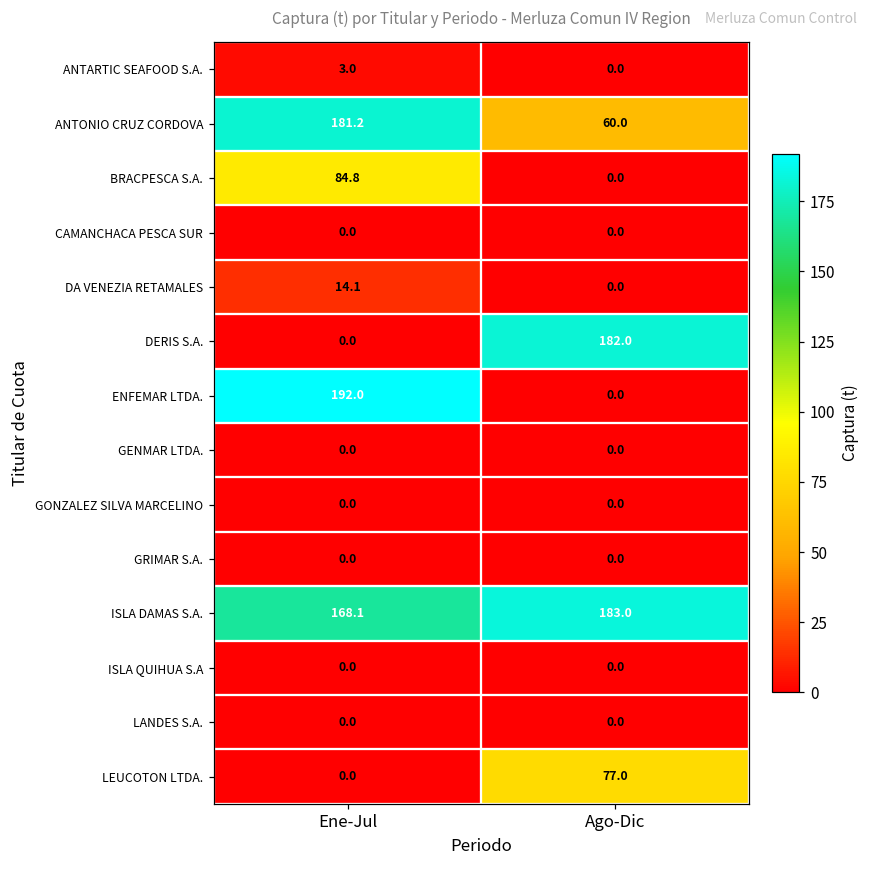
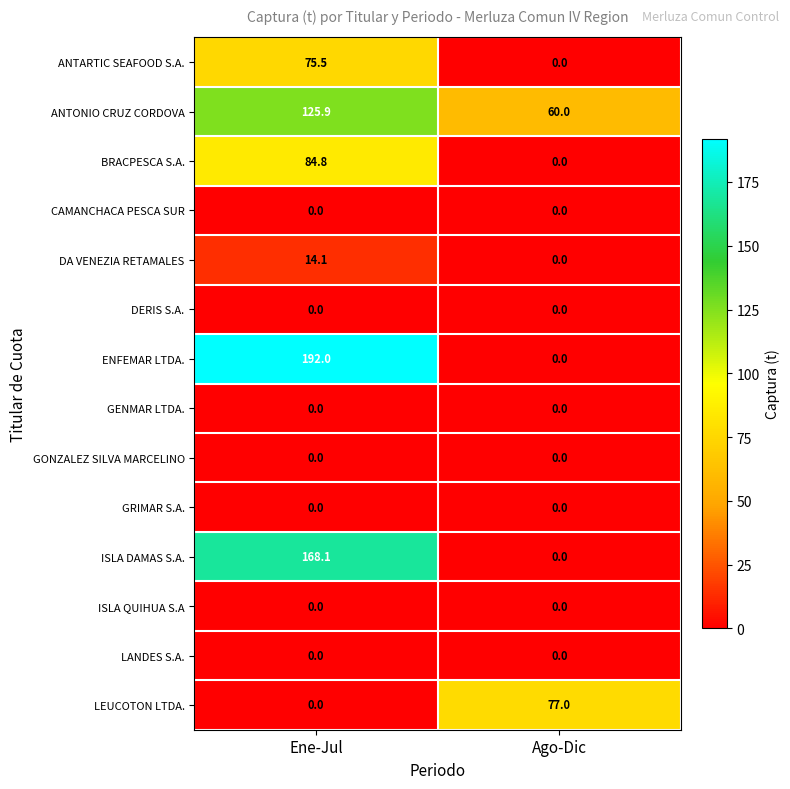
ANTARTIC SEAFOOD S.A., Ene-Jul: 3.0 -> 75.5
ANTONIO CRUZ CORDOVA, Ene-Jul: 181.2 -> 125.9
DERIS S.A., Ago-Dic: 182.0 -> 0.0
ISLA DAMAS S.A., Ago-Dic: 183.0 -> 0.0
